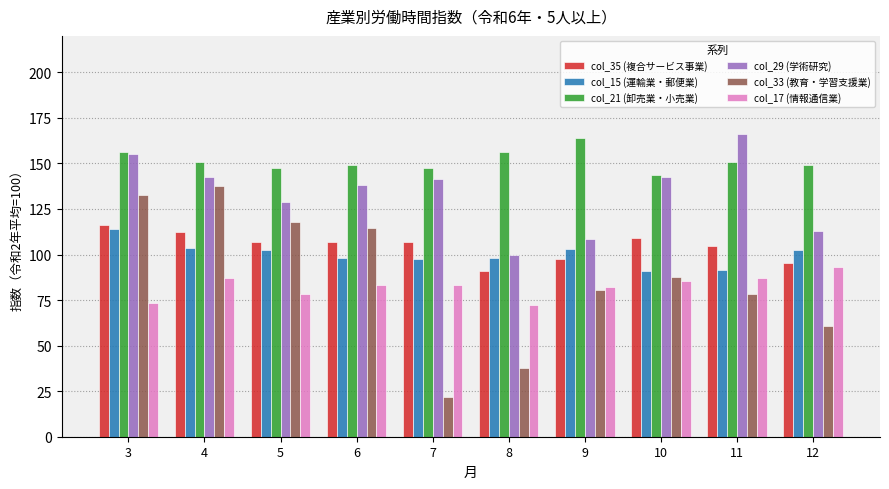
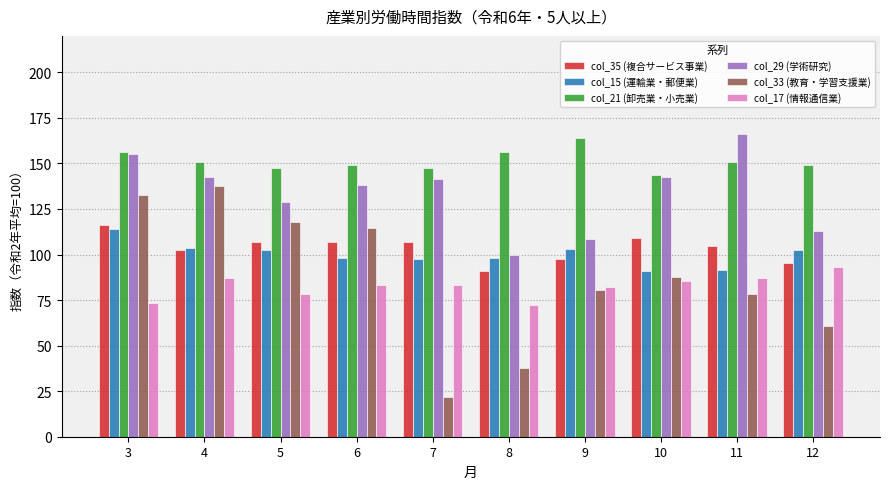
col_35 (複合サービス事業), 4: 113 -> 102
